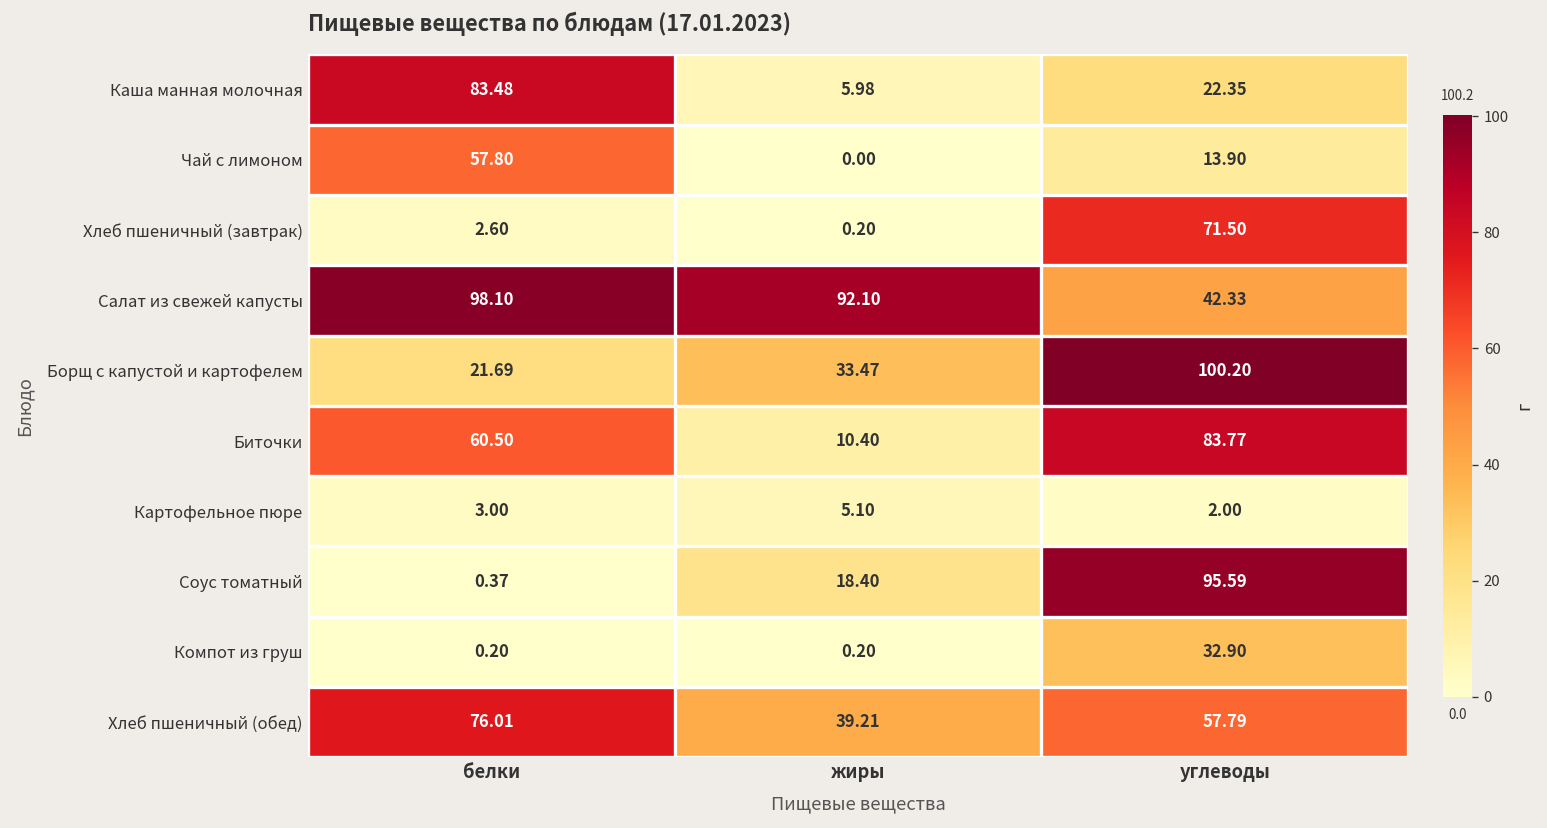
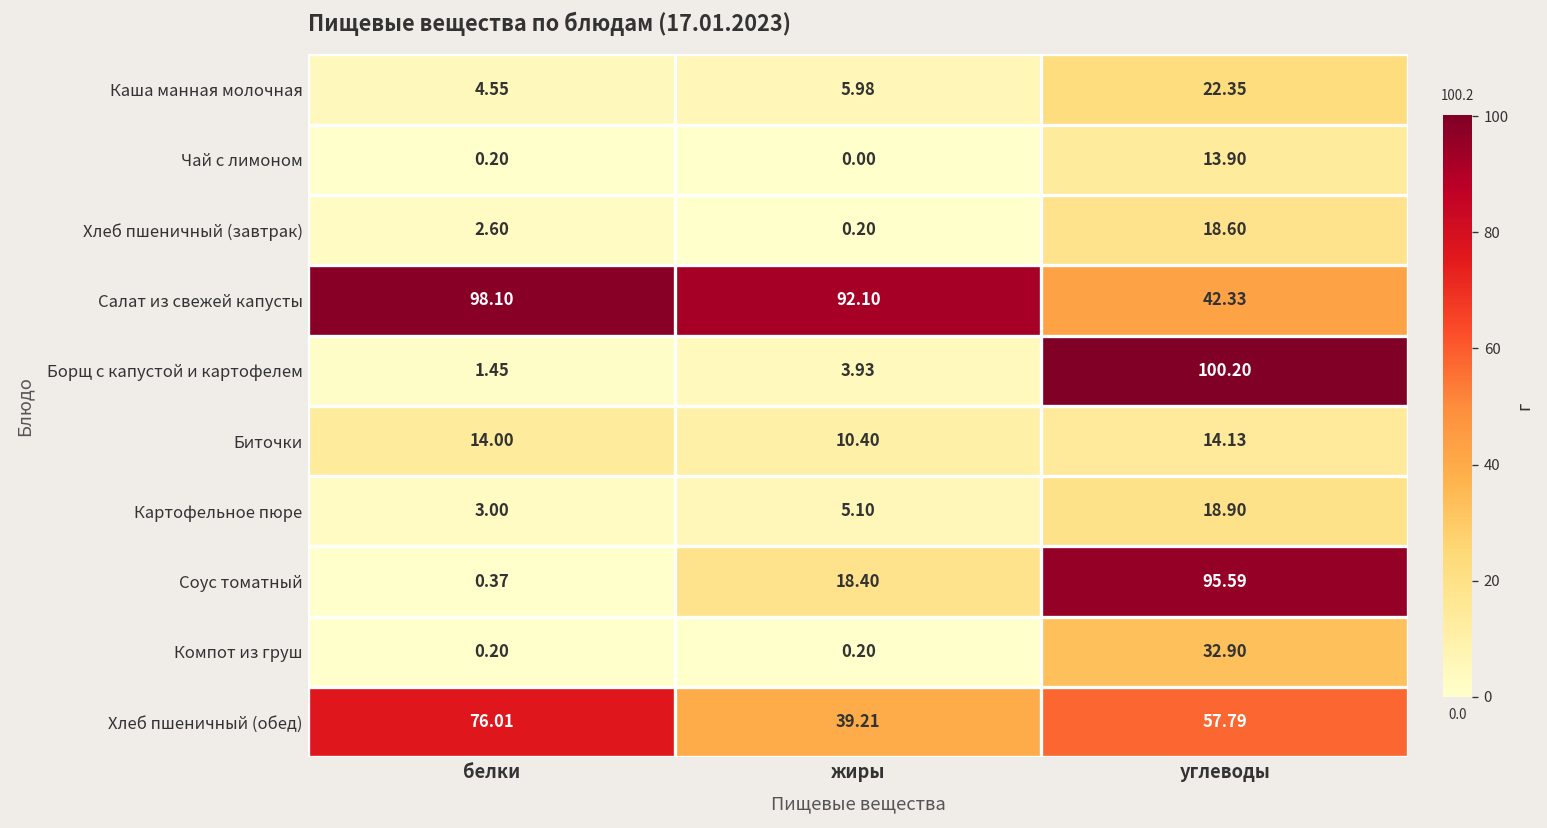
Каша манная молочная, белки: 83.48 -> 4.55
Чай с лимоном, белки: 57.80 -> 0.20
Хлеб пшеничный (завтрак), углеводы: 71.50 -> 18.60
Борщ с капустой и картофелем, белки: 21.69 -> 1.45
Борщ с капустой и картофелем, жиры: 33.47 -> 3.93
Биточки, белки: 60.50 -> 14.00
Биточки, углеводы: 83.77 -> 14.13
Картофельное пюре, углеводы: 2.00 -> 18.90
